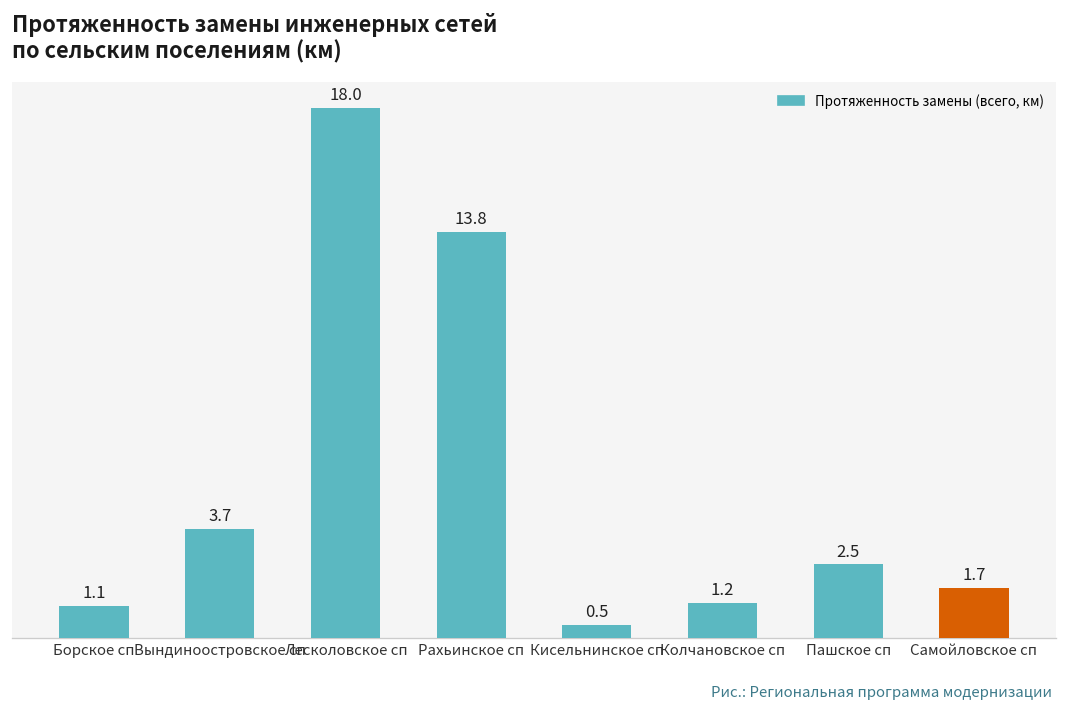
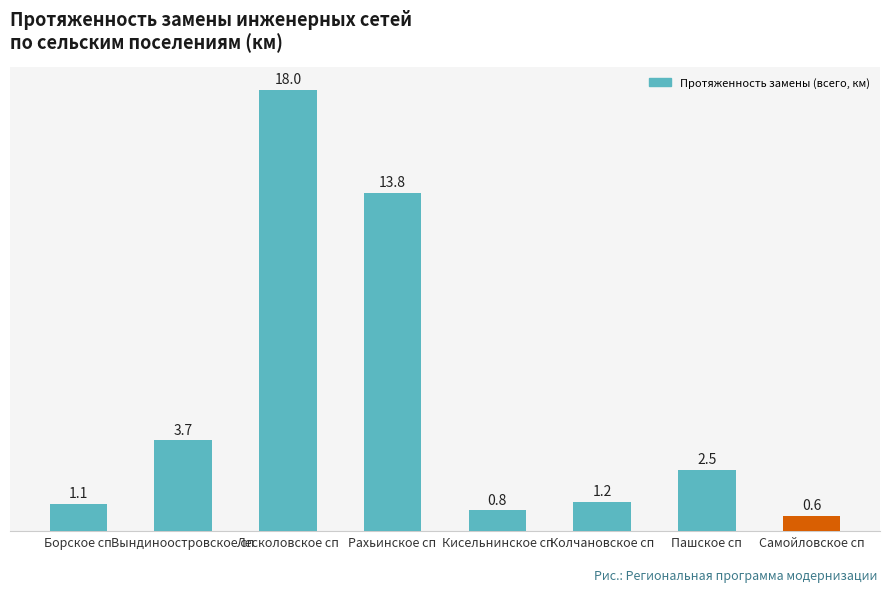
Кисельнинское сп: 0.5 -> 0.8
Самойловское сп: 1.7 -> 0.6
